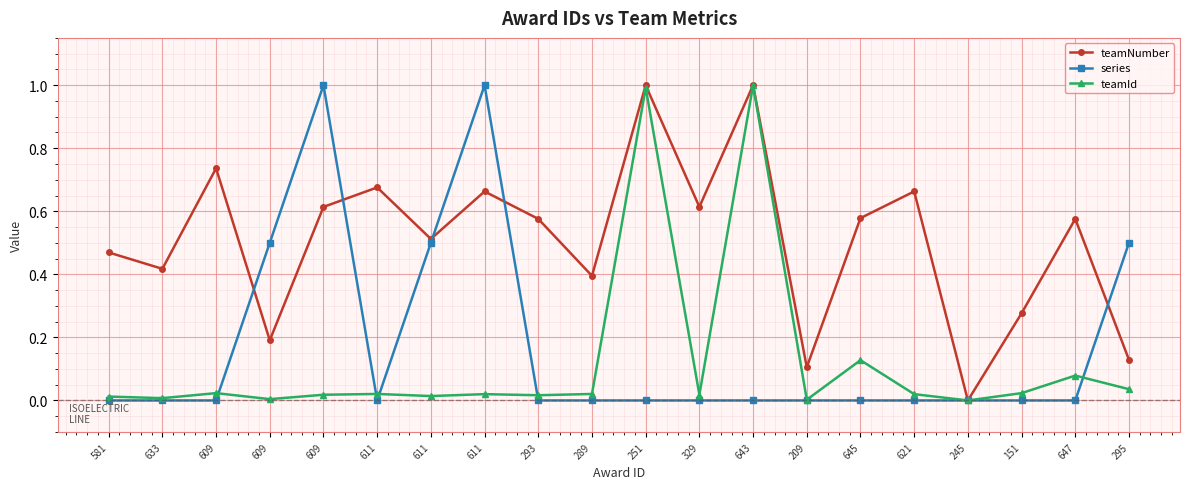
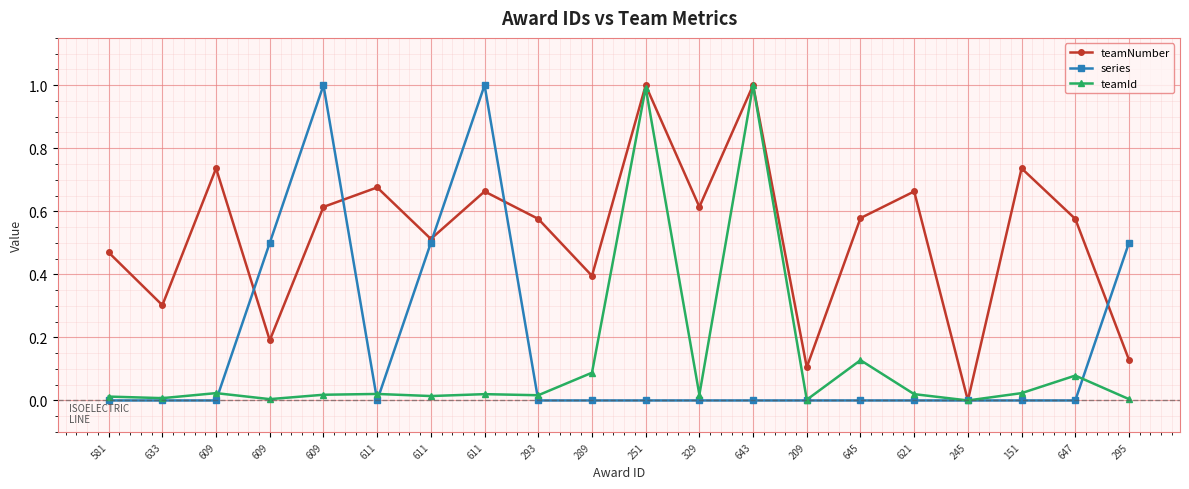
teamNumber, 633: 0.42 -> 0.30
teamId, 289: 0.02 -> 0.09
teamNumber, 151: 0.28 -> 0.74
teamId, 295: 0.04 -> 0.00
